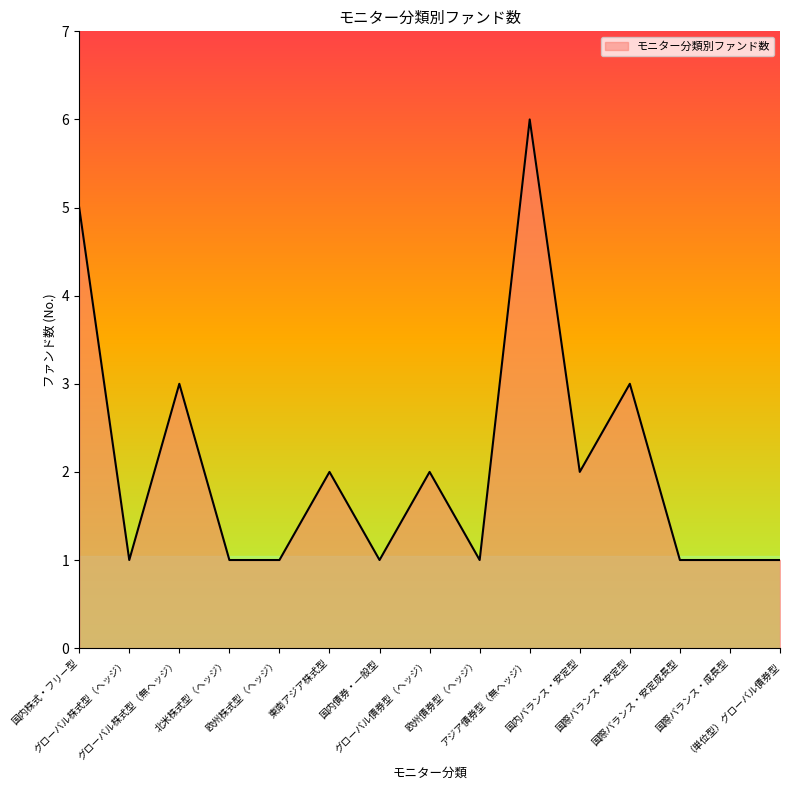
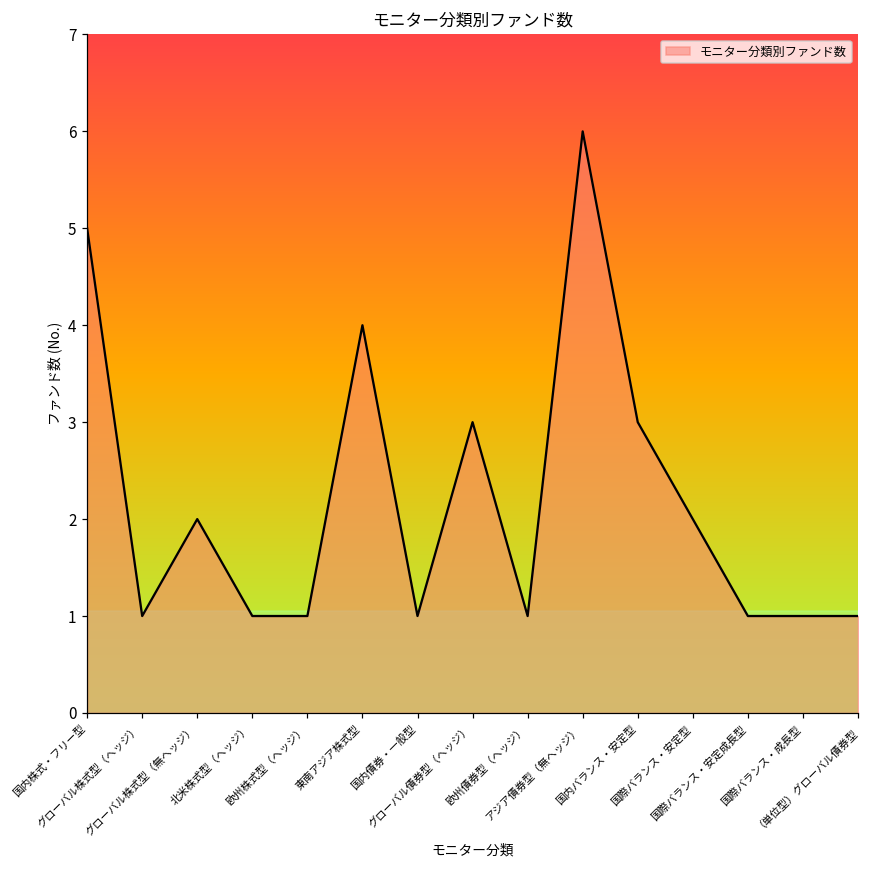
グローバル株式型（無ヘッジ）: 3 -> 2
東南アジア株式型: 2 -> 4
グローバル債券型（ヘッジ）: 2 -> 3
国内バランス・安定型: 2 -> 3
国際バランス・安定型: 3 -> 2
